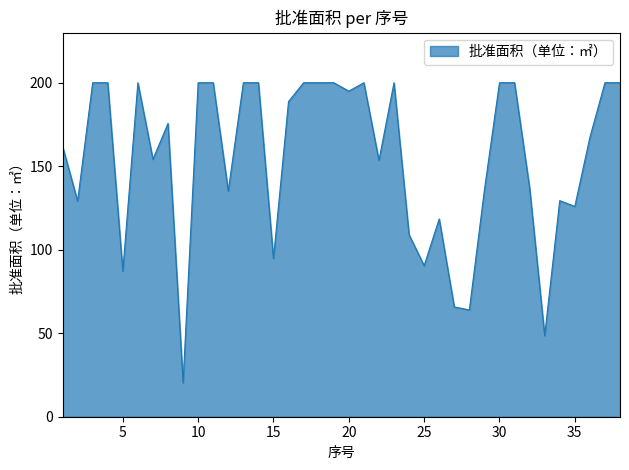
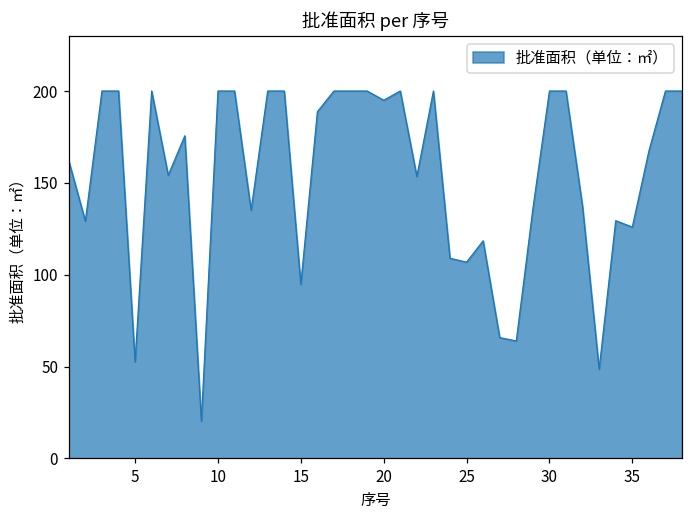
5: 87 -> 53
25: 90 -> 107
